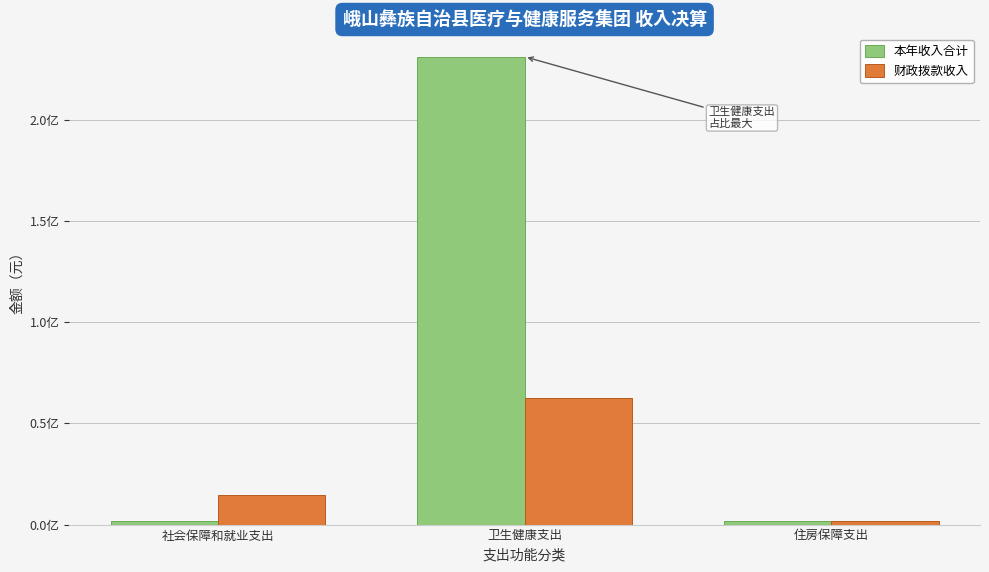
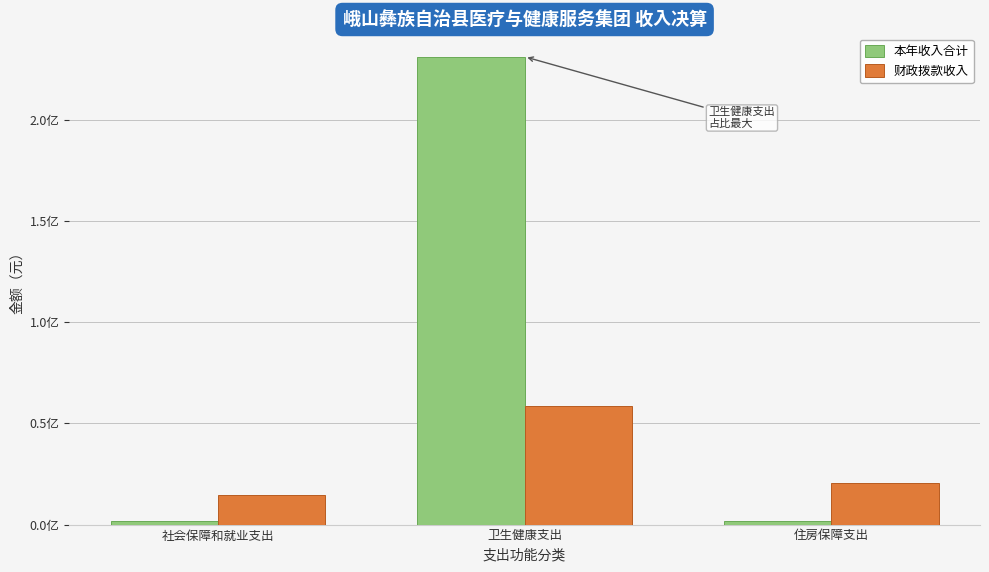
财政拨款收入, 卫生健康支出: 0.63亿 -> 0.59亿
财政拨款收入, 住房保障支出: 0.02亿 -> 0.20亿
